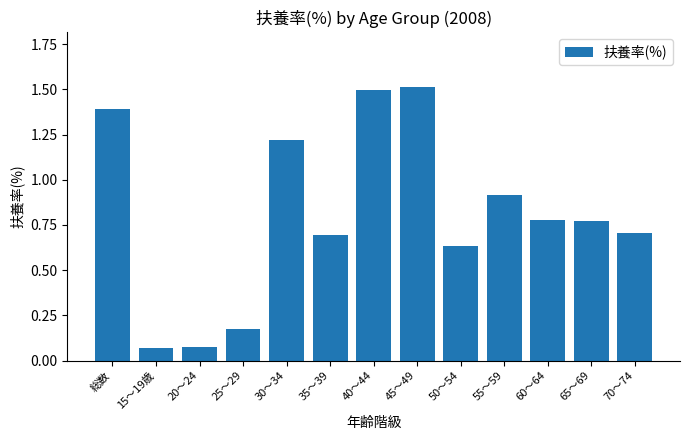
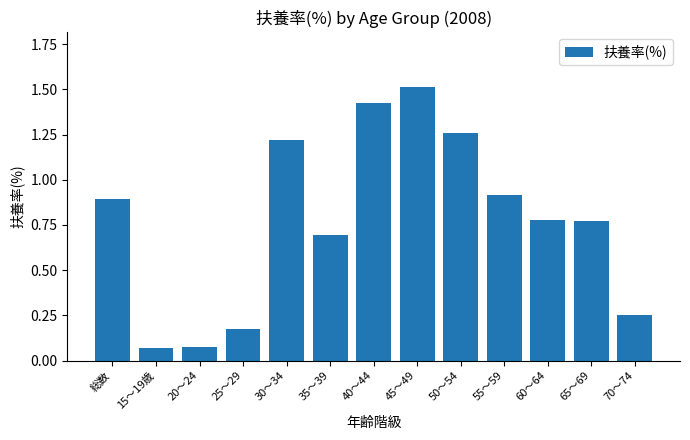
総数: 1.39 -> 0.89
40～44: 1.50 -> 1.43
50～54: 0.63 -> 1.26
70～74: 0.71 -> 0.25
